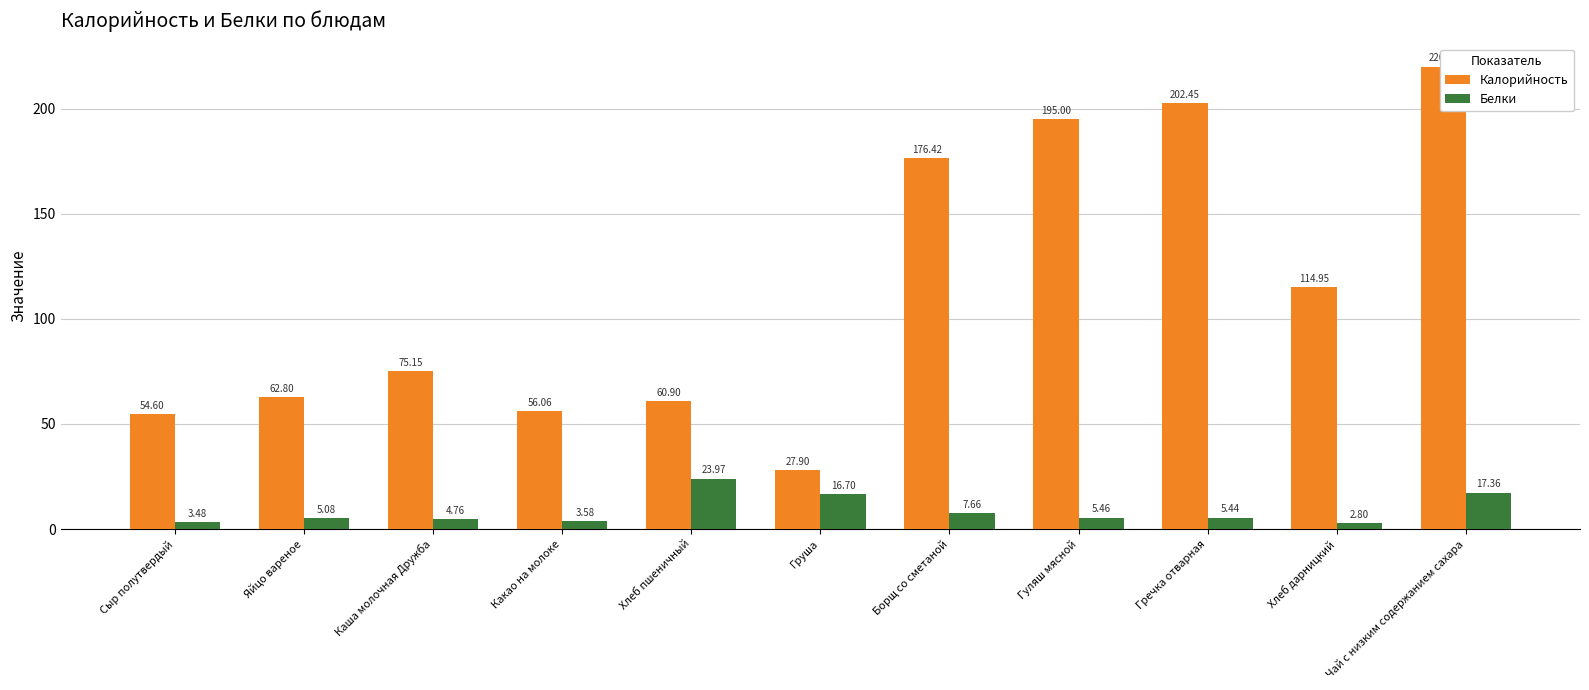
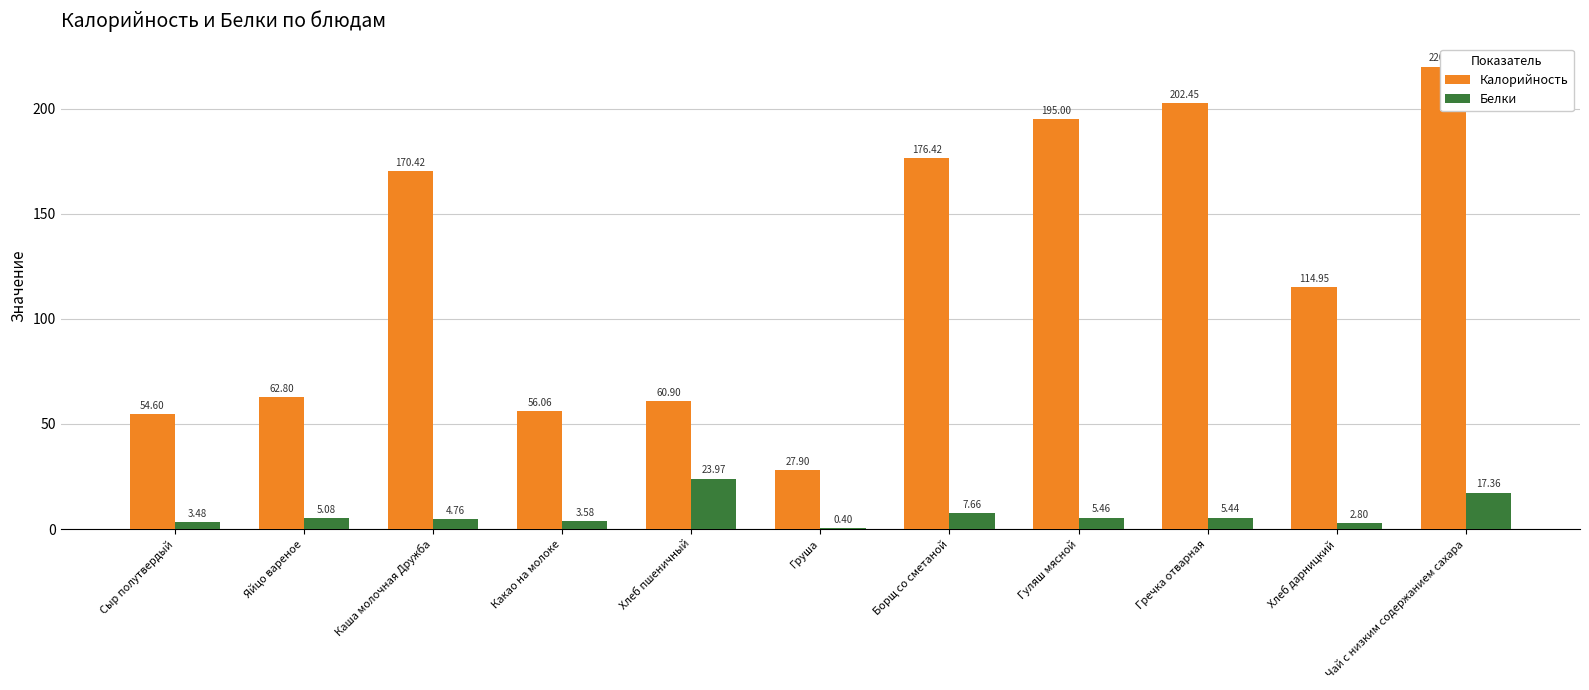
Калорийность, Каша молочная Дружба: 75.15 -> 170.42
Белки, Груша: 16.70 -> 0.40
